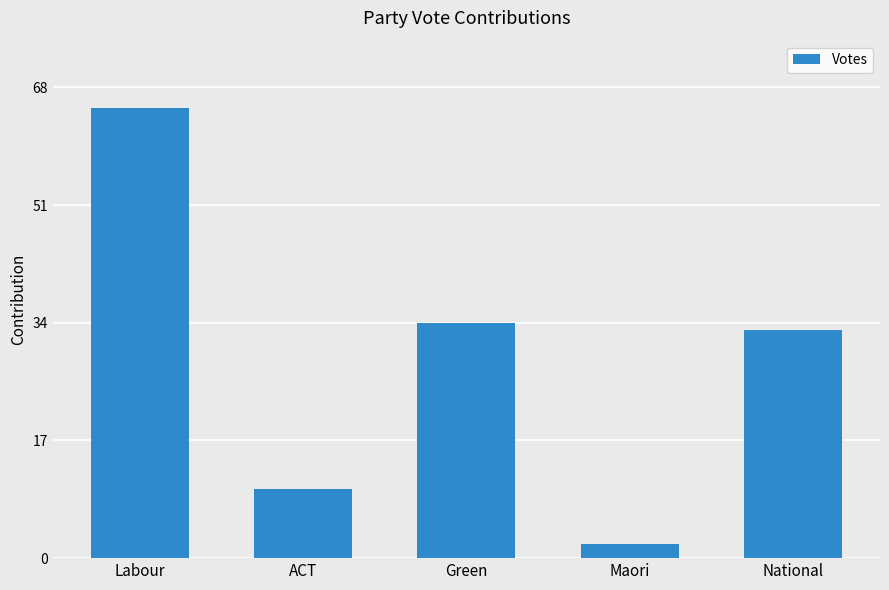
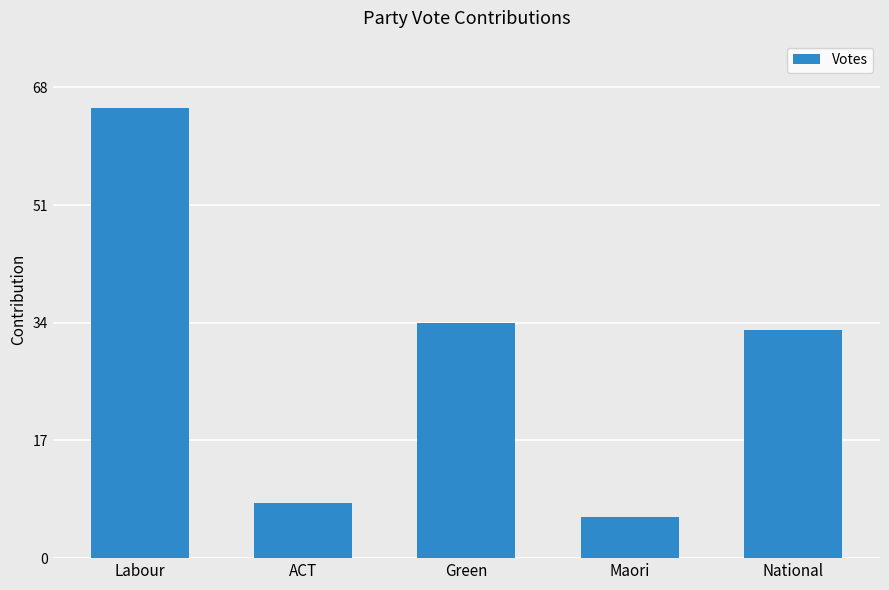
ACT: 10 -> 8
Maori: 2 -> 6
